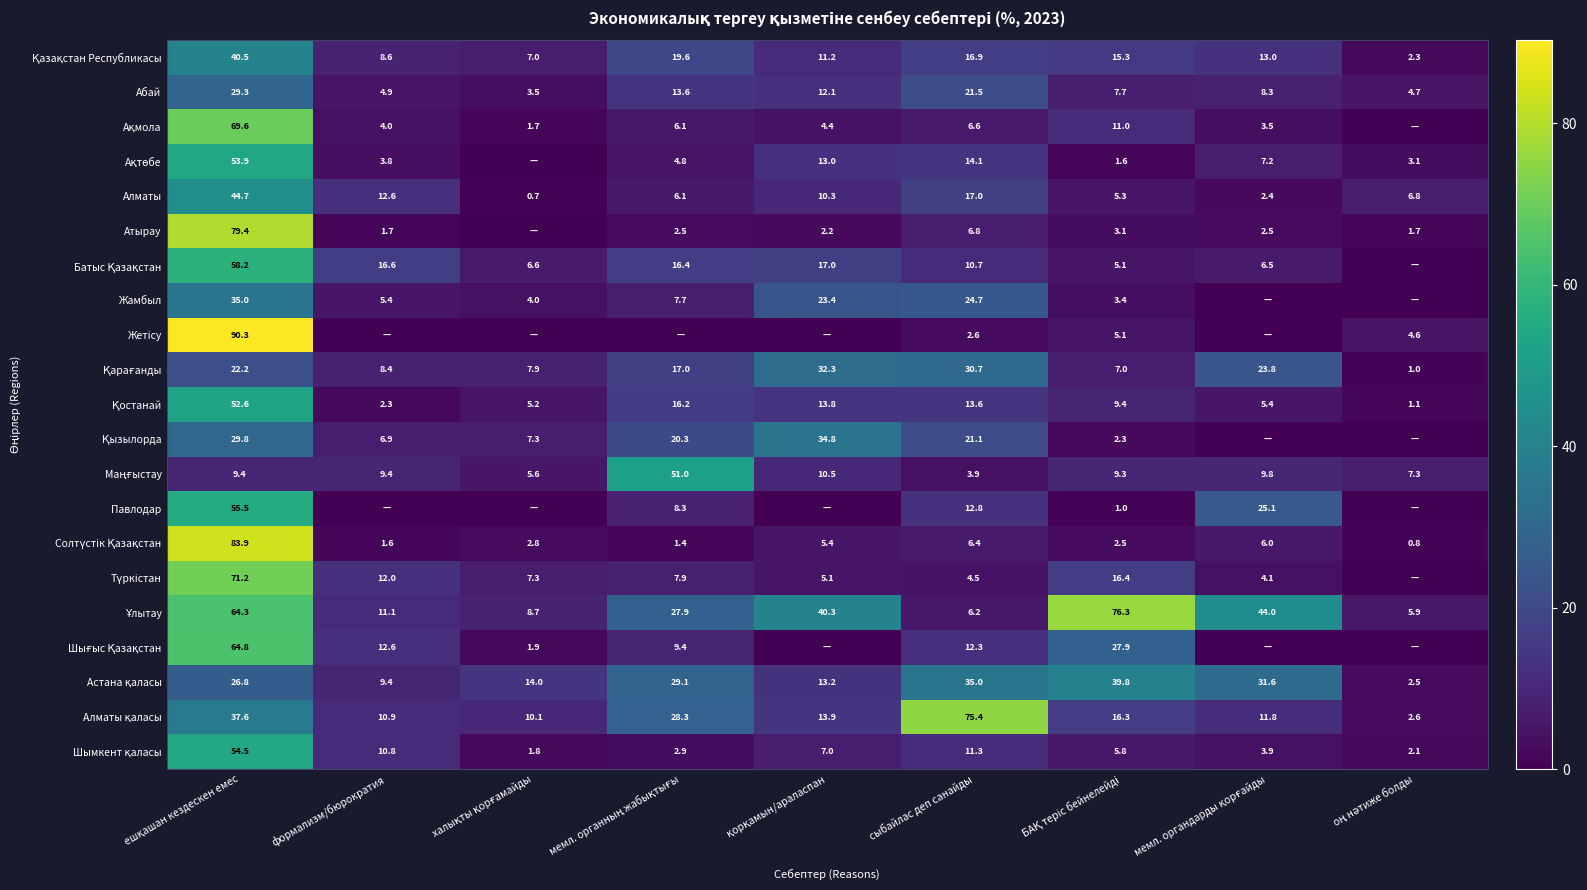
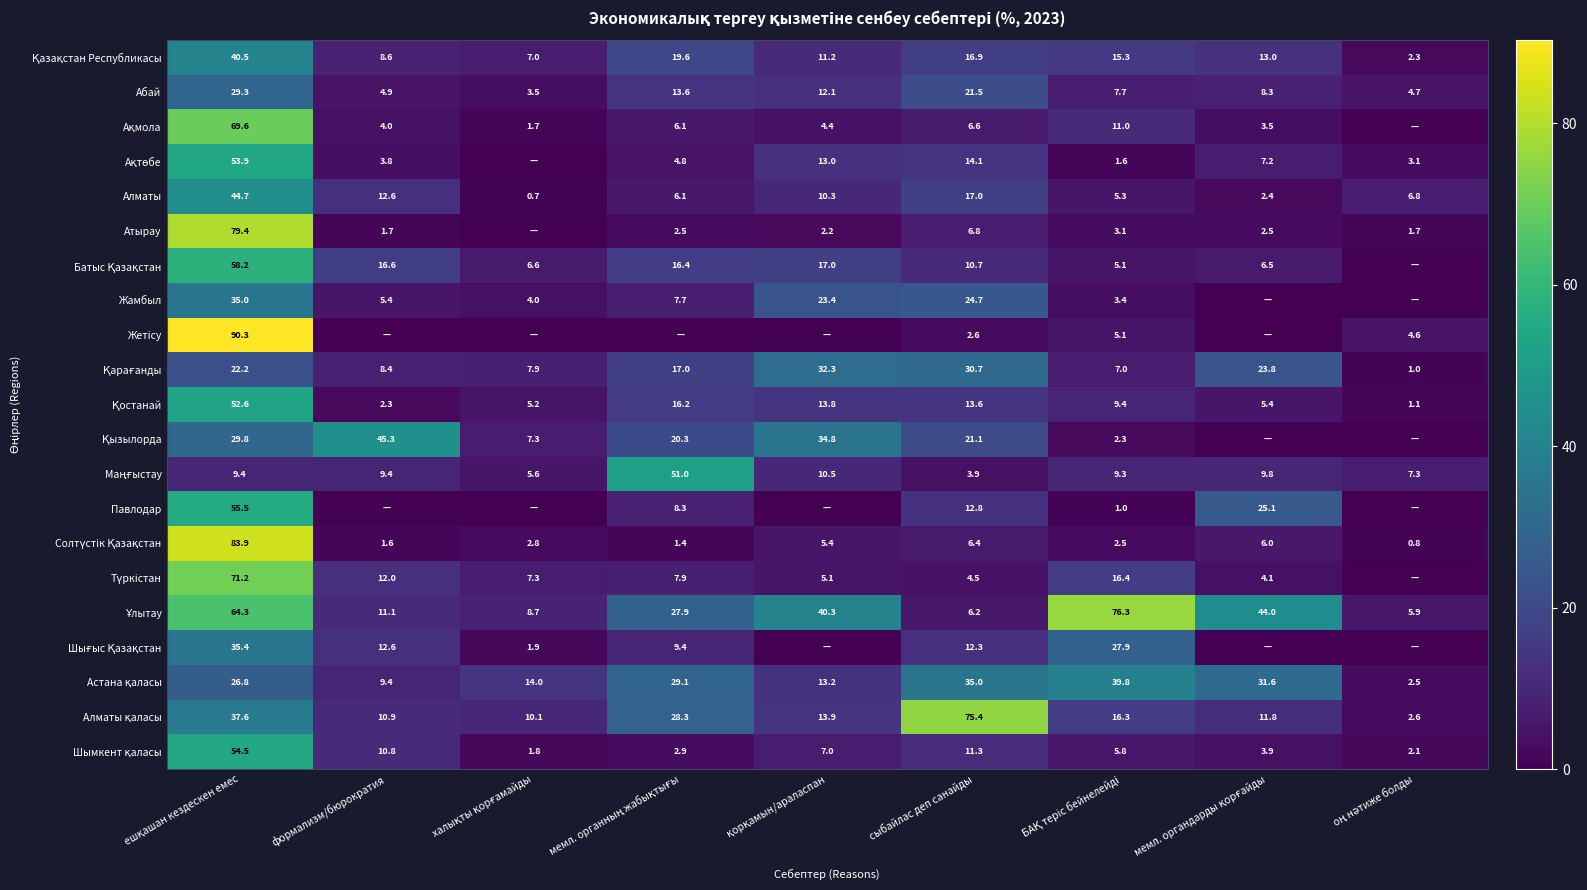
Қызылорда, формализм/бюрократия: 6.9 -> 45.3
Шығыс Қазақстан, ешқашан кездескен емес: 64.8 -> 35.4
